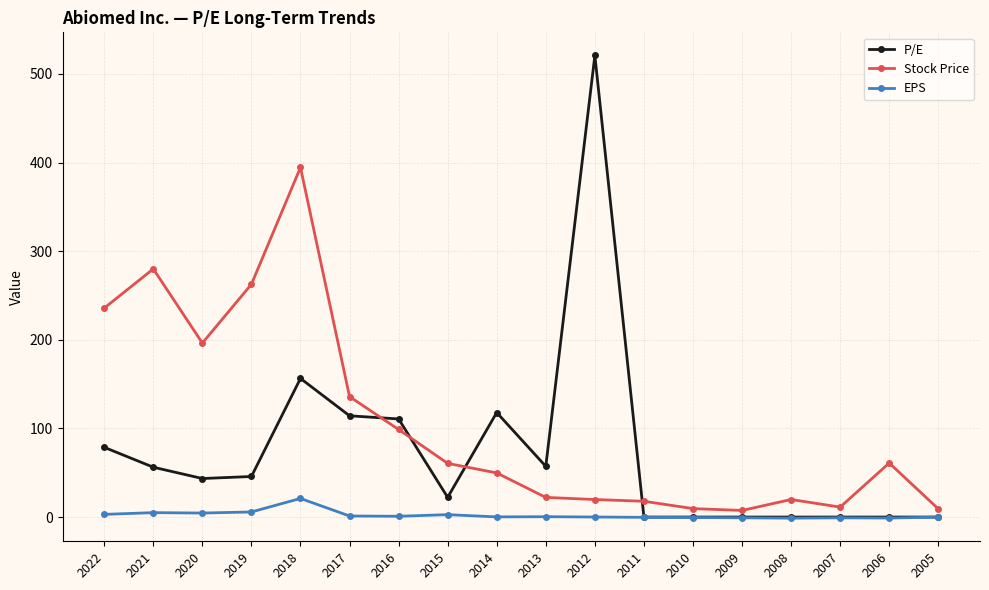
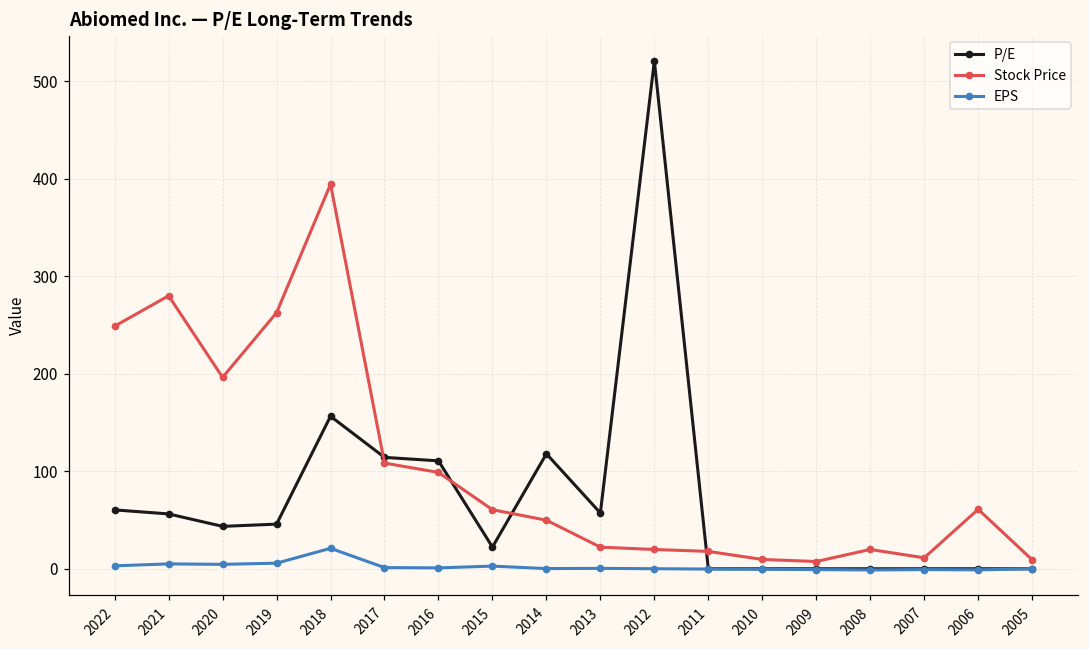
P/E, 2022: 80 -> 60
Stock Price, 2022: 240 -> 250
Stock Price, 2017: 140 -> 110
